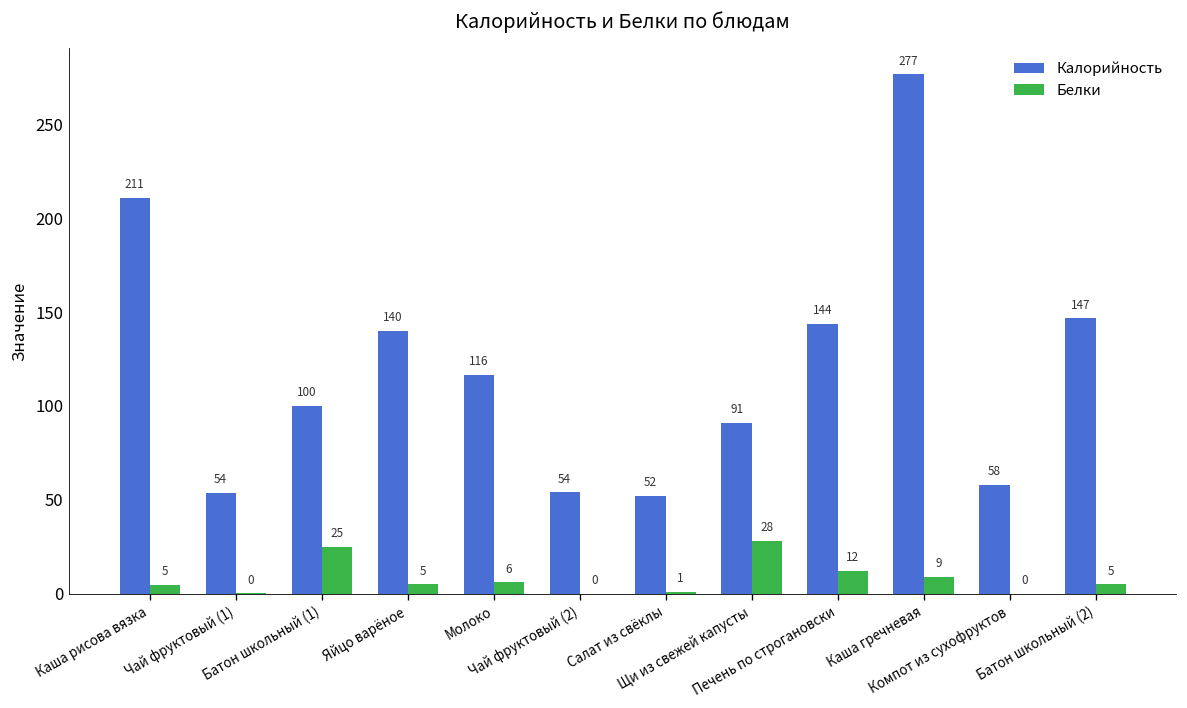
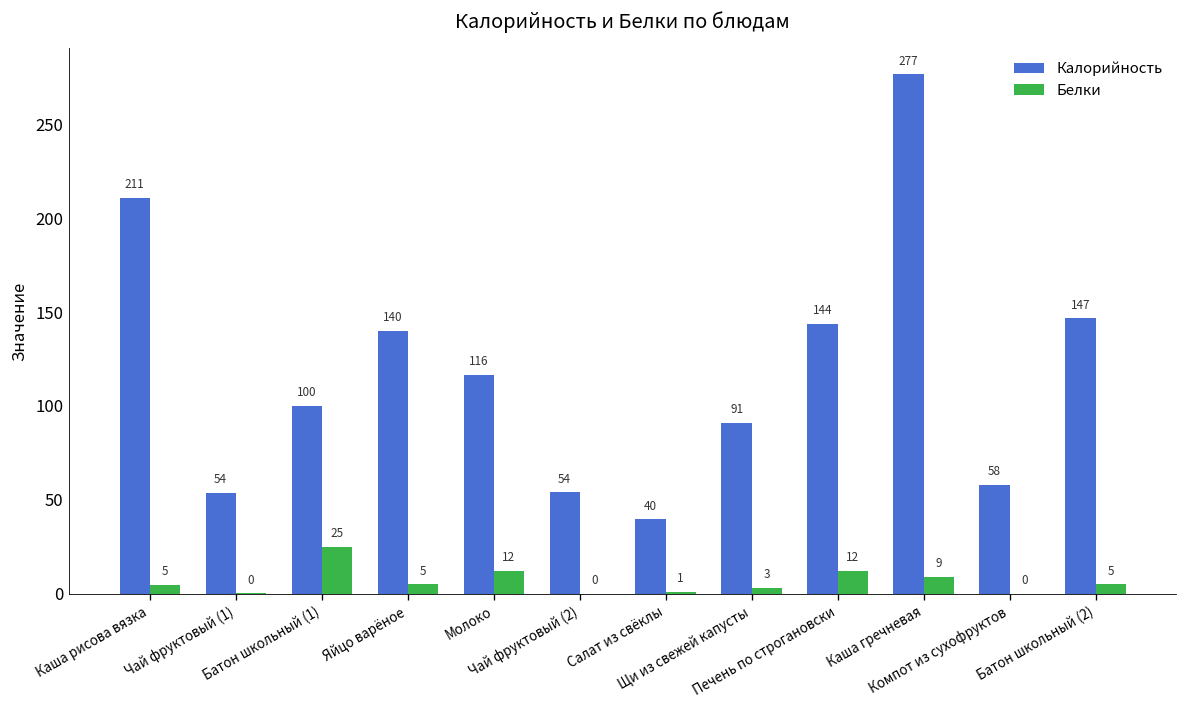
Белки, Молоко: 6 -> 12
Калорийность, Салат из свёклы: 52 -> 40
Белки, Щи из свежей капусты: 28 -> 3
